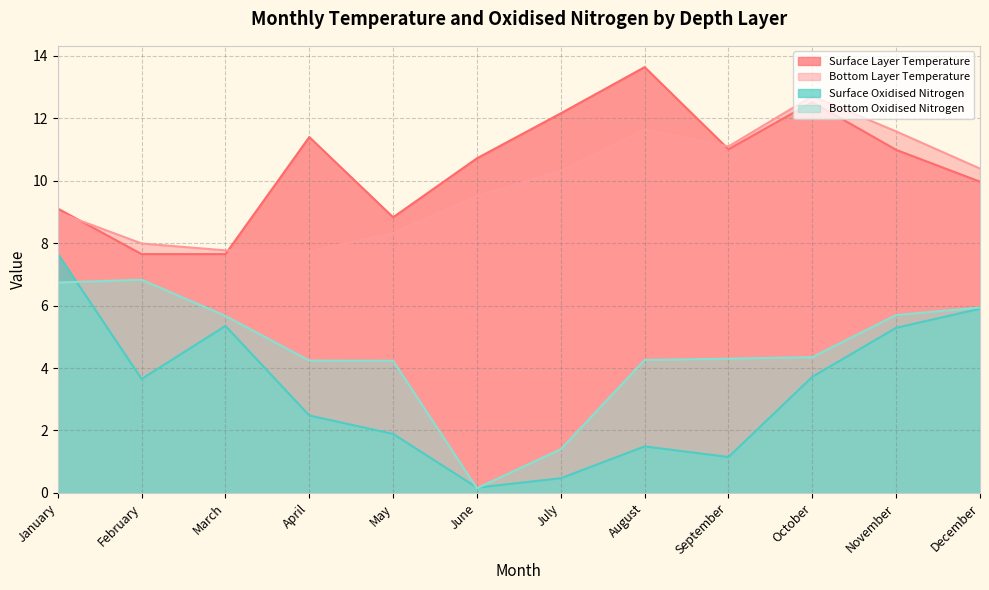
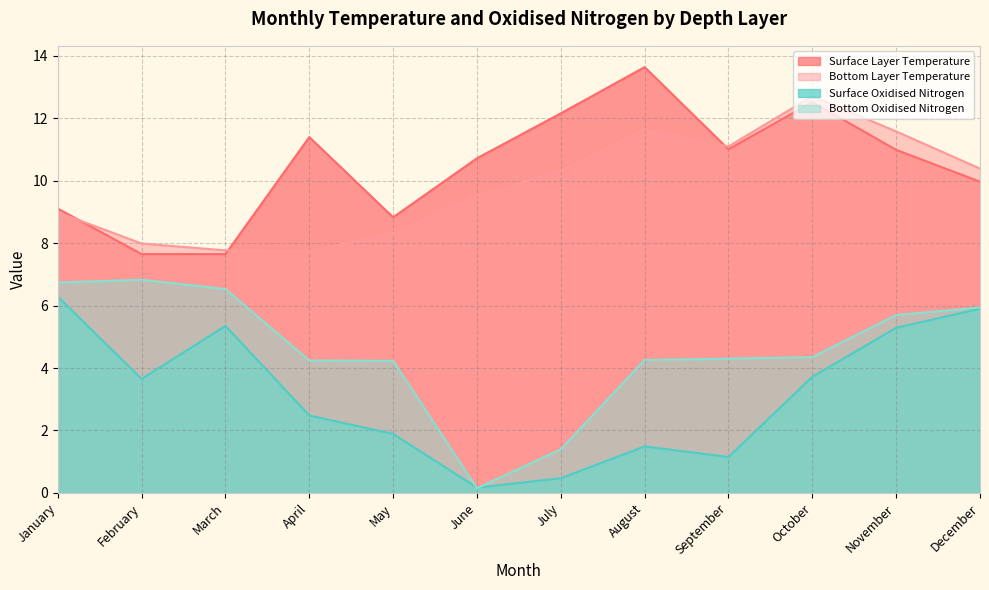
Surface Oxidised Nitrogen, January: 7.7 -> 6.3
Bottom Oxidised Nitrogen, March: 5.7 -> 6.5
